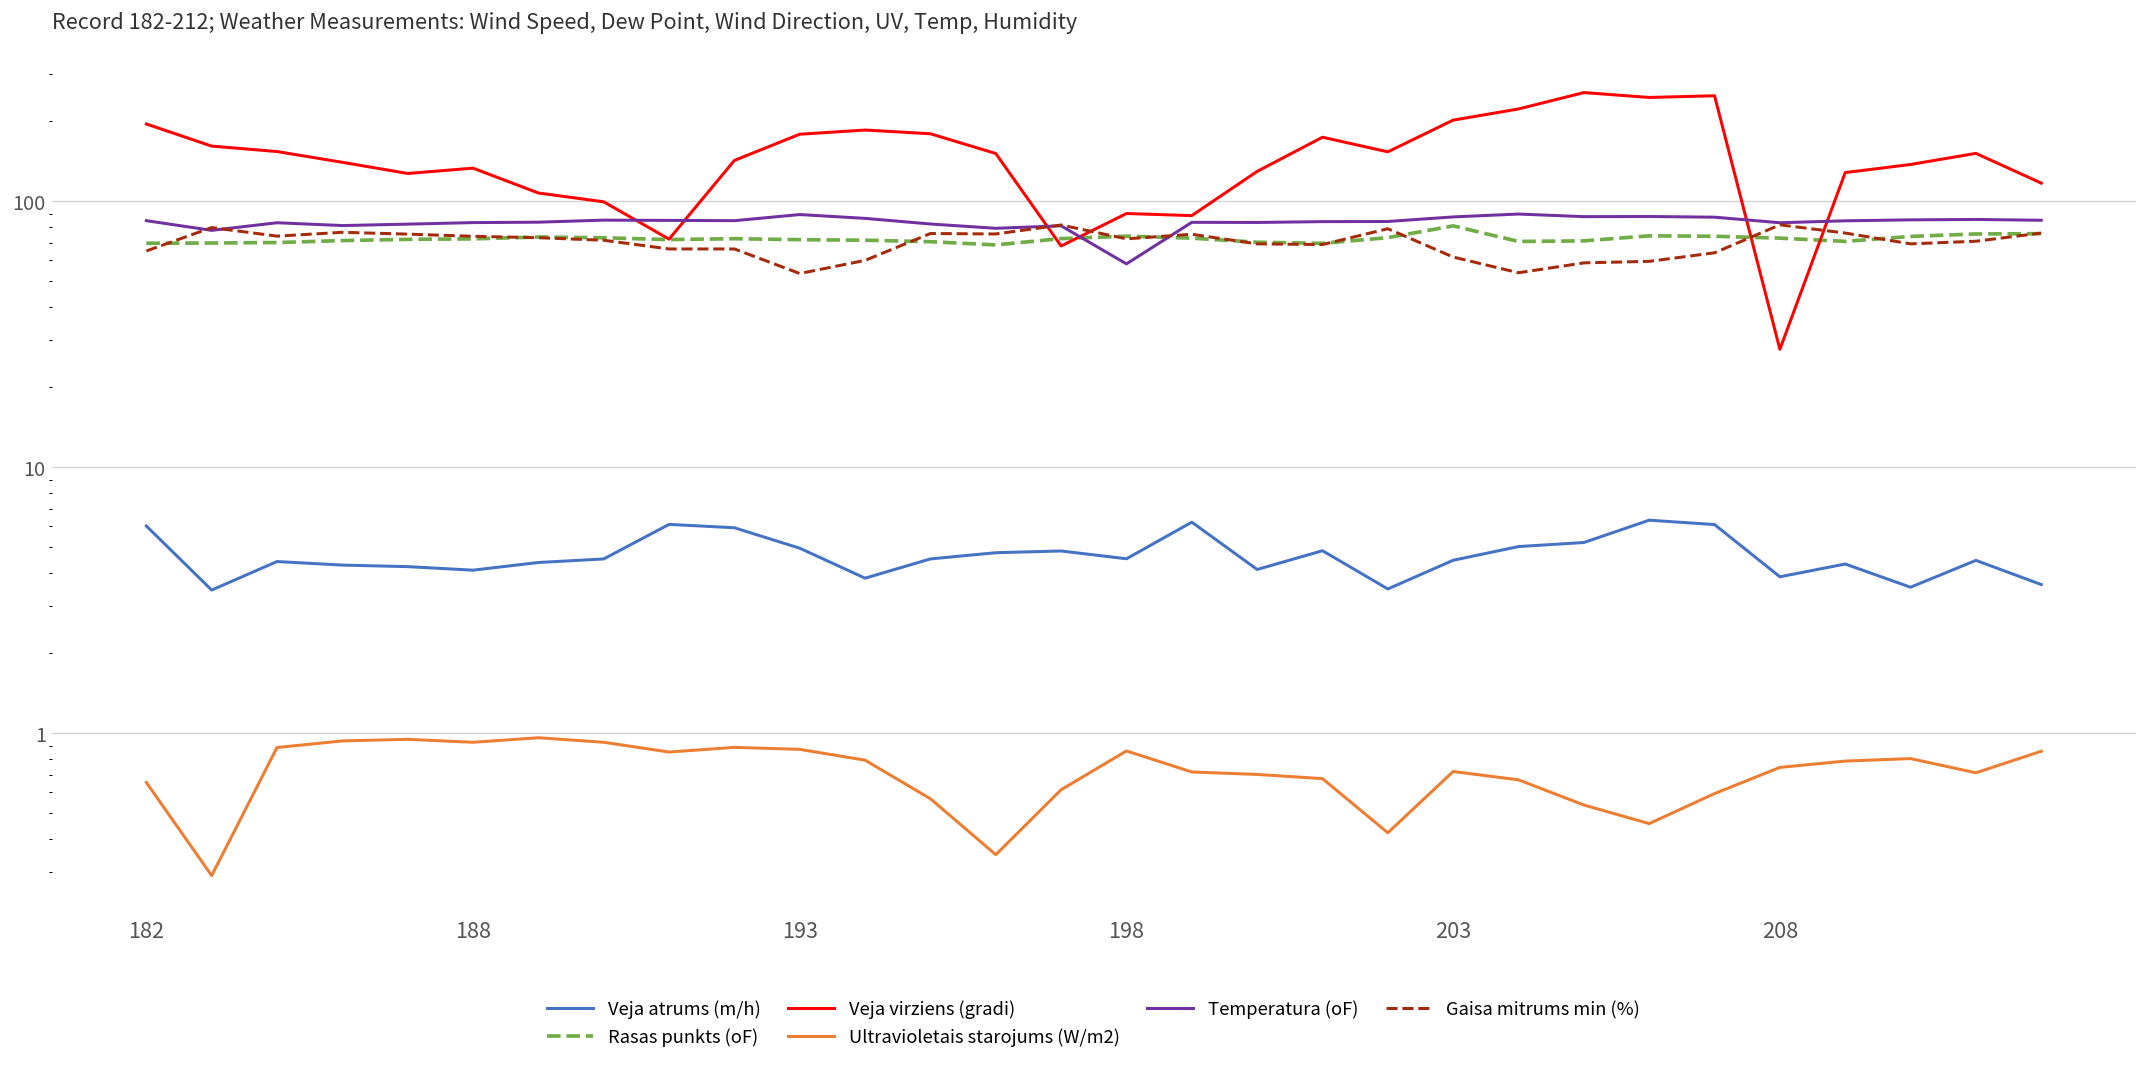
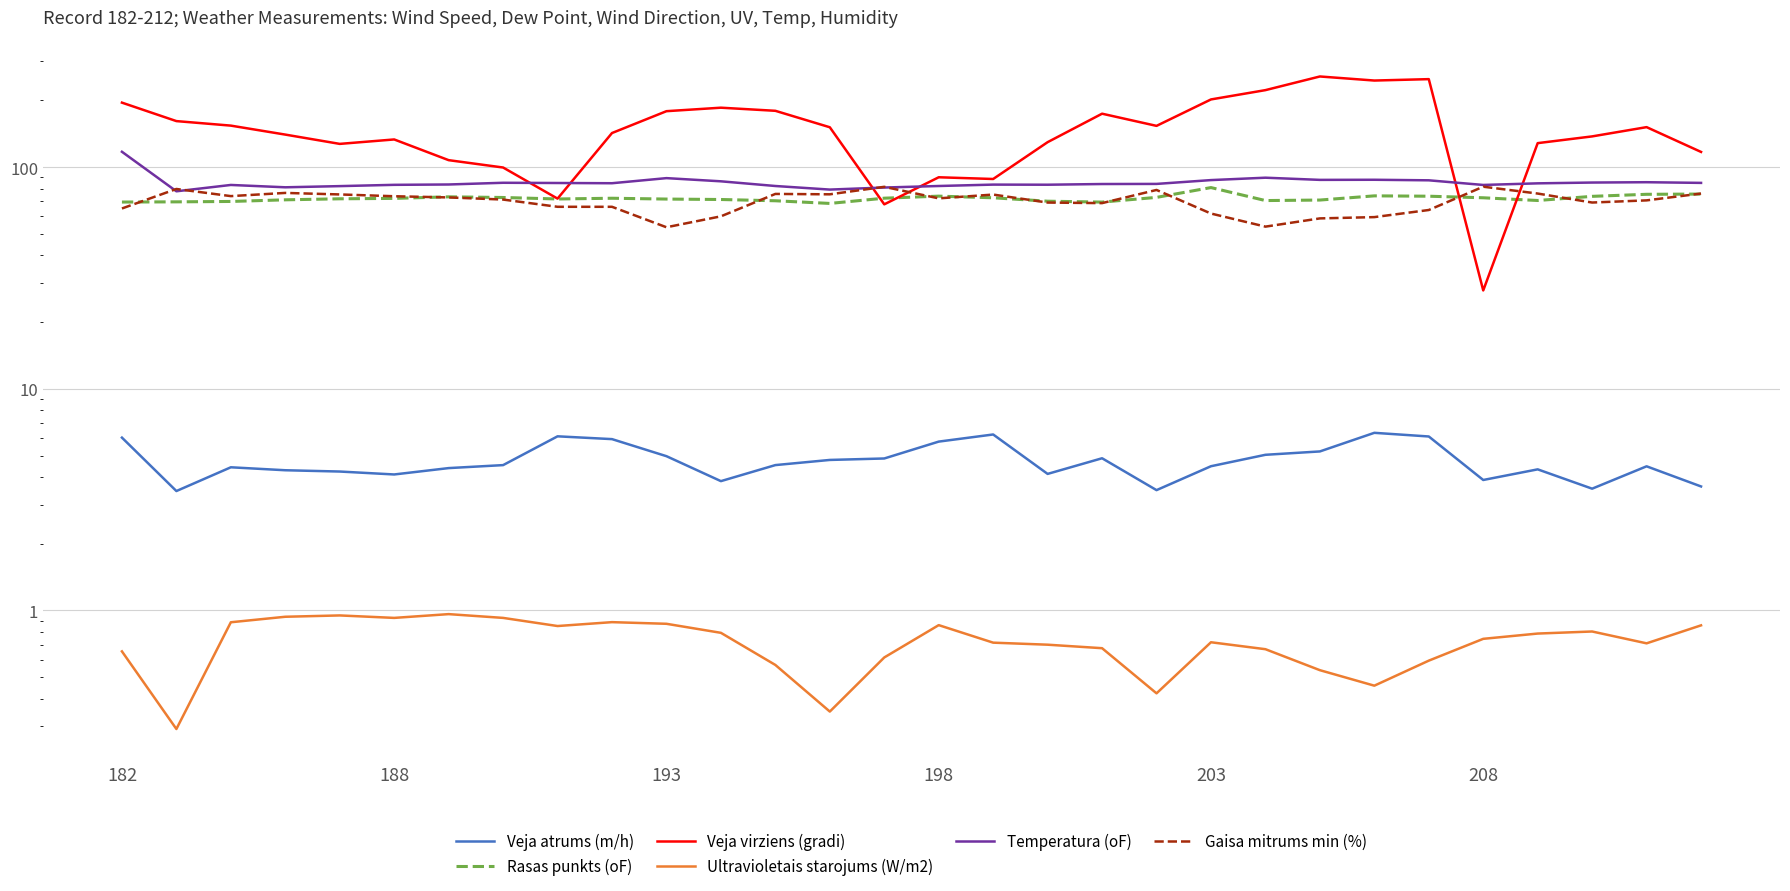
Temperatura (oF), 182: 85 -> 120
Veja atrums (m/h), 198: 4.5 -> 5.8
Temperatura (oF), 198: 58 -> 82
